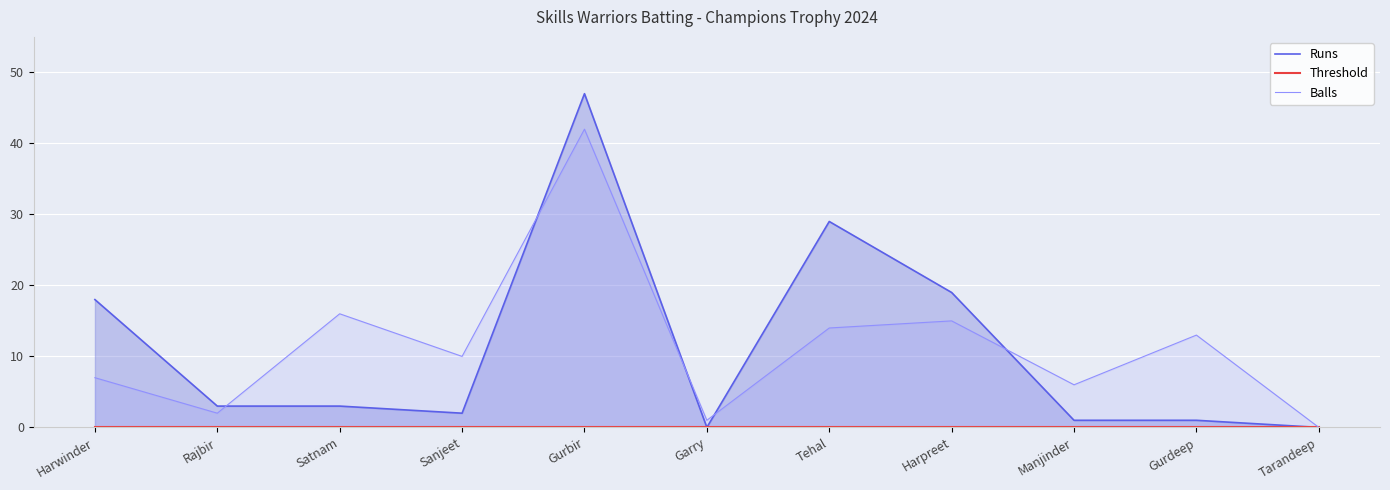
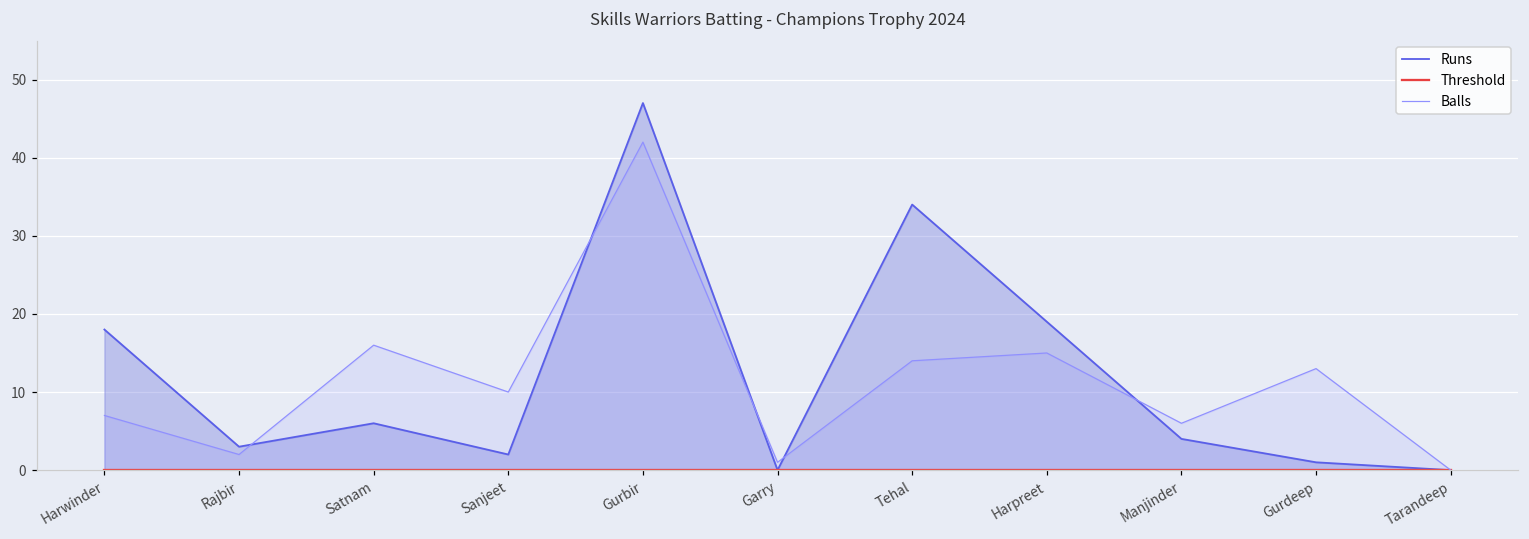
Runs, Satnam: 3 -> 6
Runs, Tehal: 29 -> 34
Runs, Manjinder: 1 -> 4
